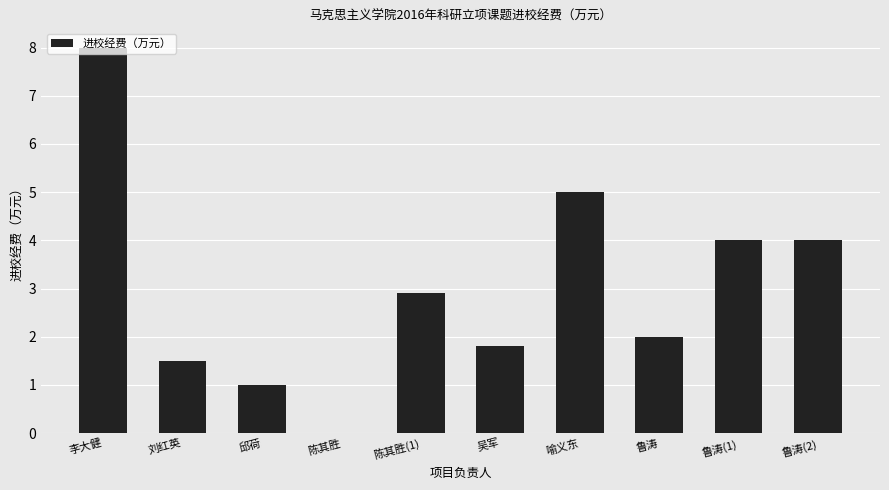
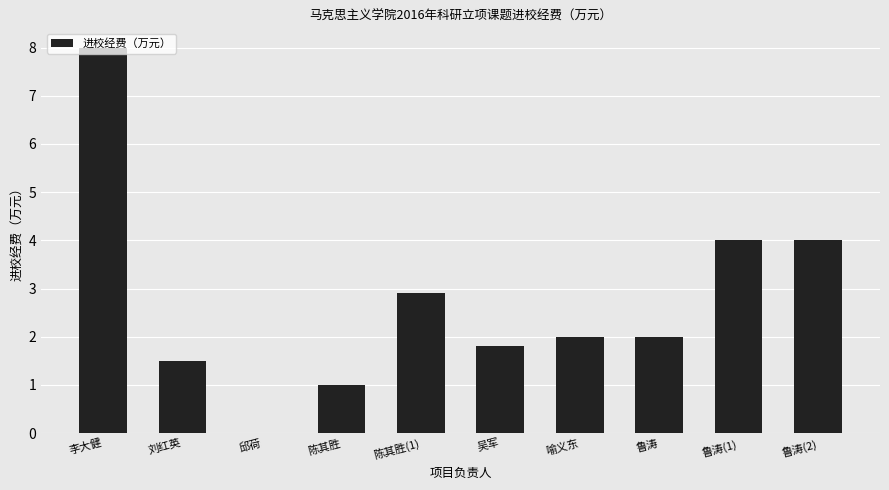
邱荷: 1 -> 0
陈其胜: 0 -> 1
喻义东: 5 -> 2
